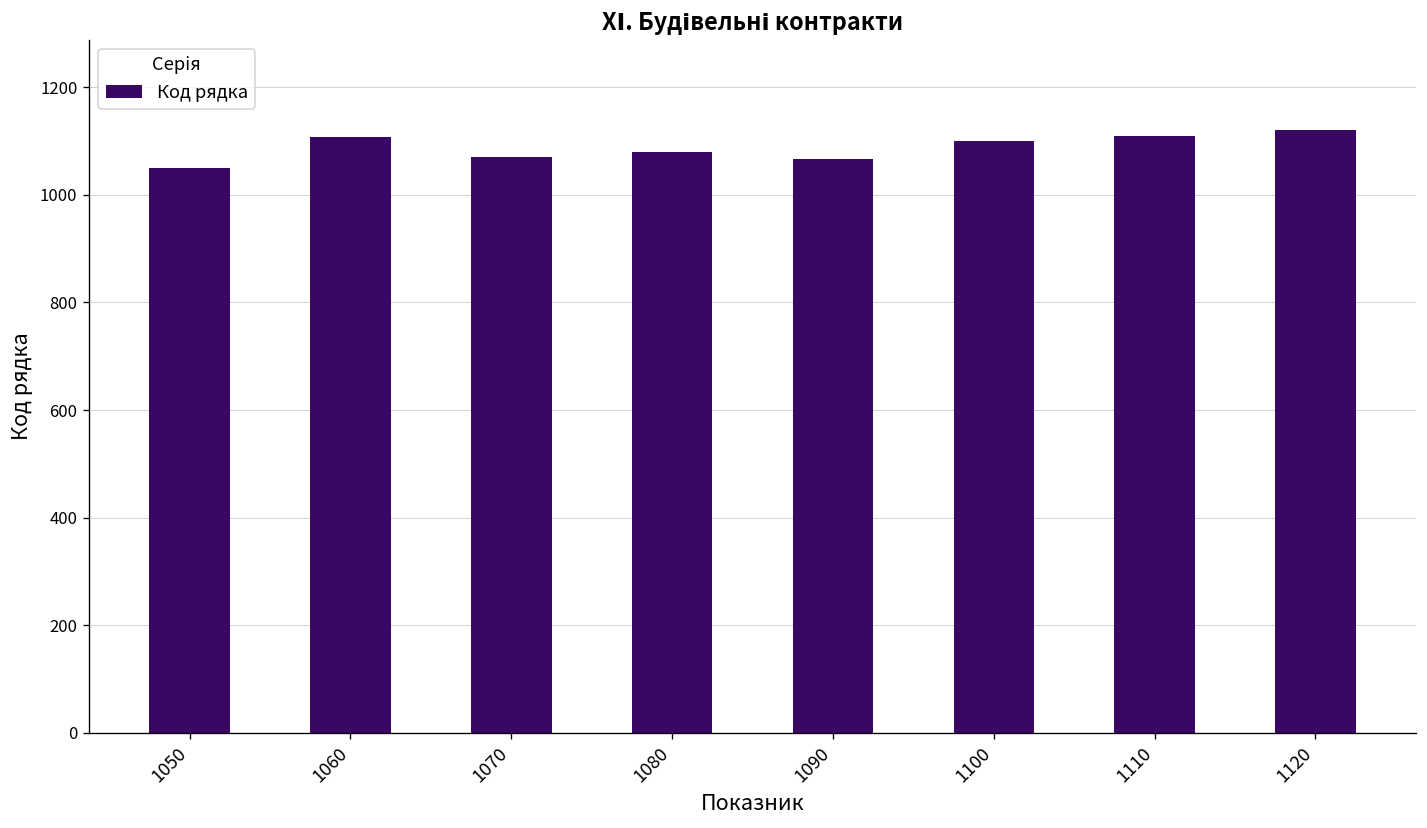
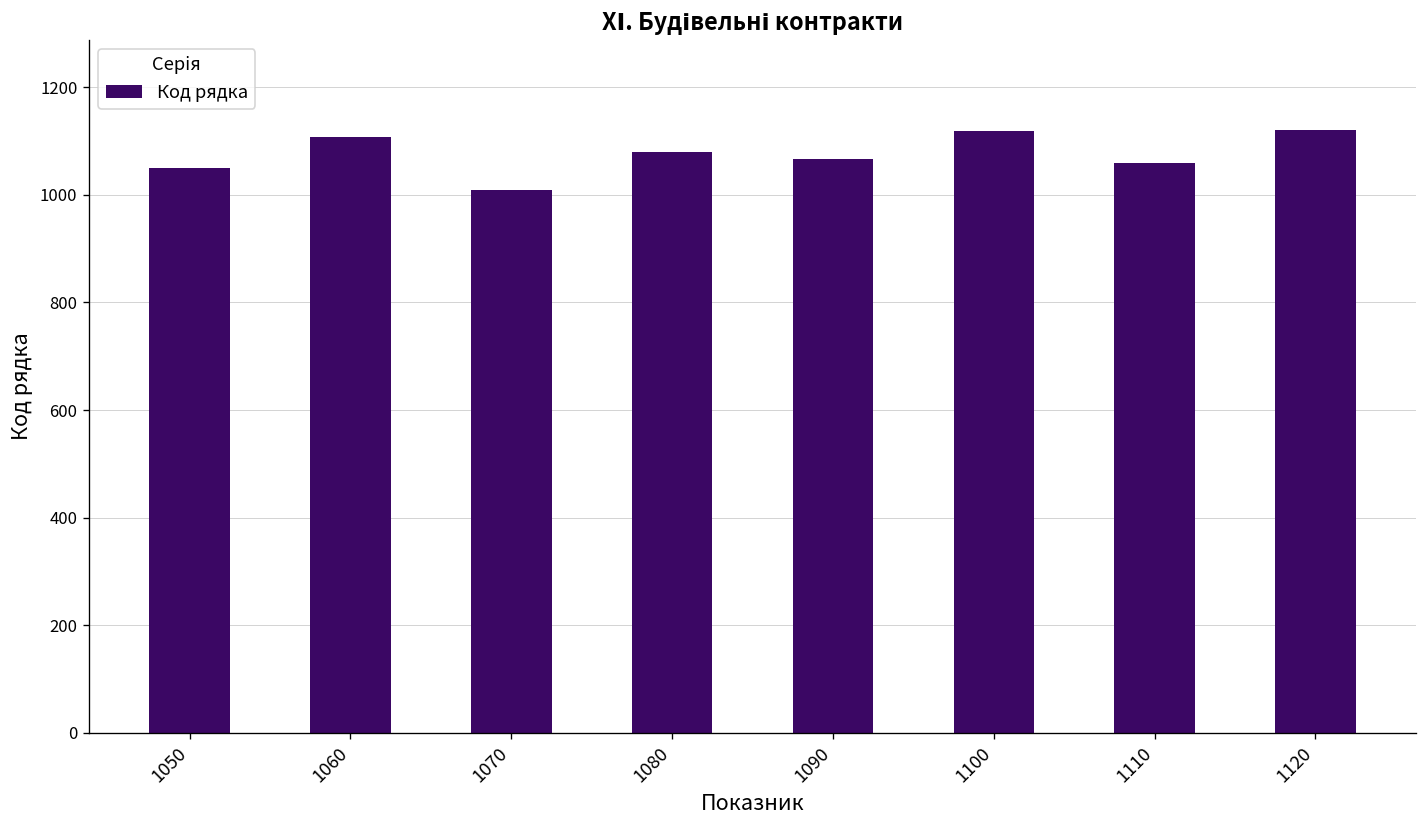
1070: 1070 -> 1010
1100: 1100 -> 1120
1110: 1110 -> 1060
